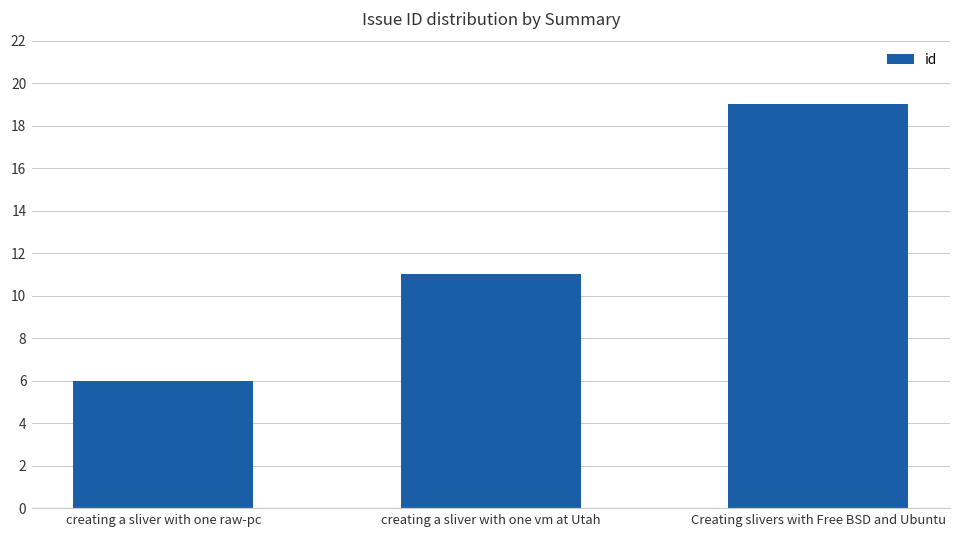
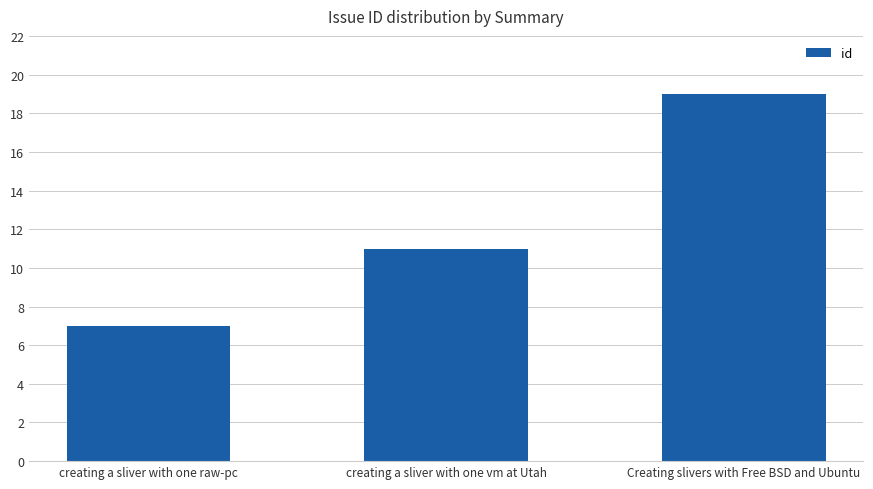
creating a sliver with one raw-pc: 6 -> 7
